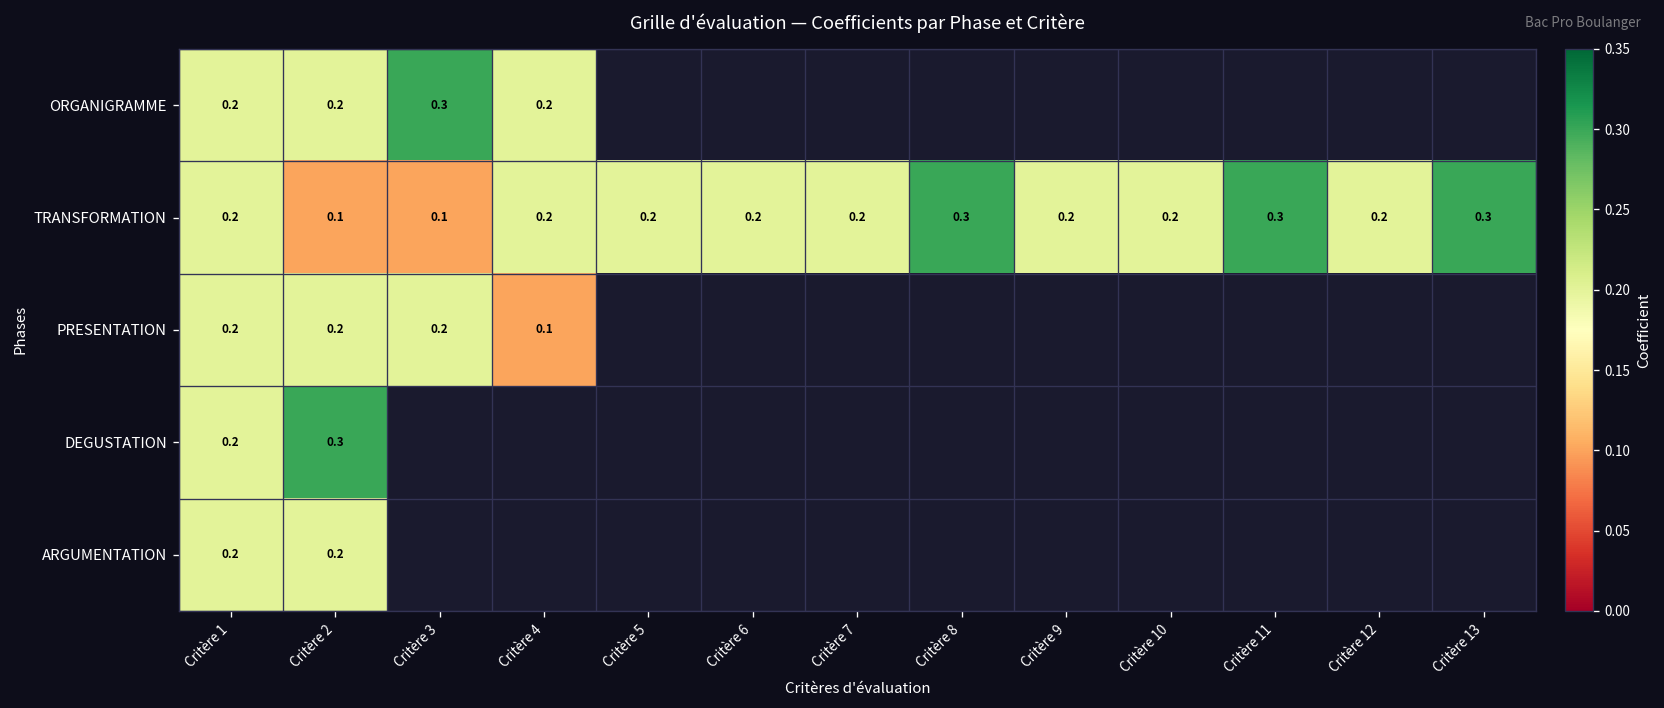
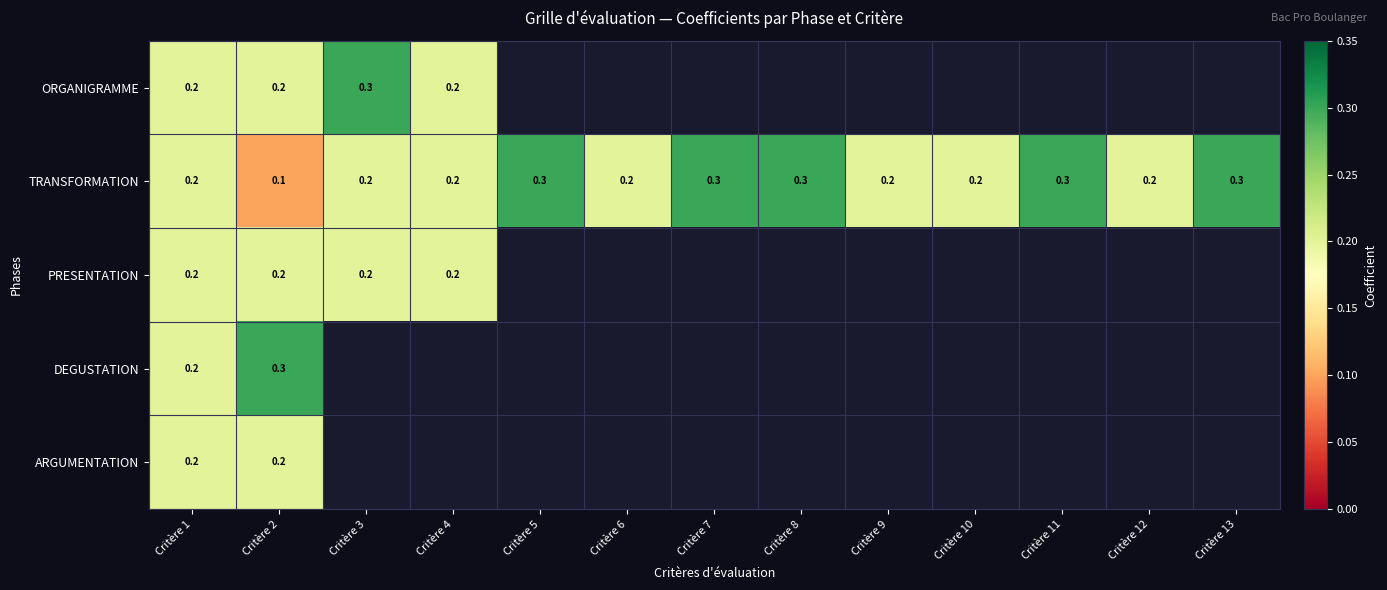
TRANSFORMATION, Critère 3: 0.1 -> 0.2
TRANSFORMATION, Critère 5: 0.2 -> 0.3
TRANSFORMATION, Critère 7: 0.2 -> 0.3
PRESENTATION, Critère 4: 0.1 -> 0.2
